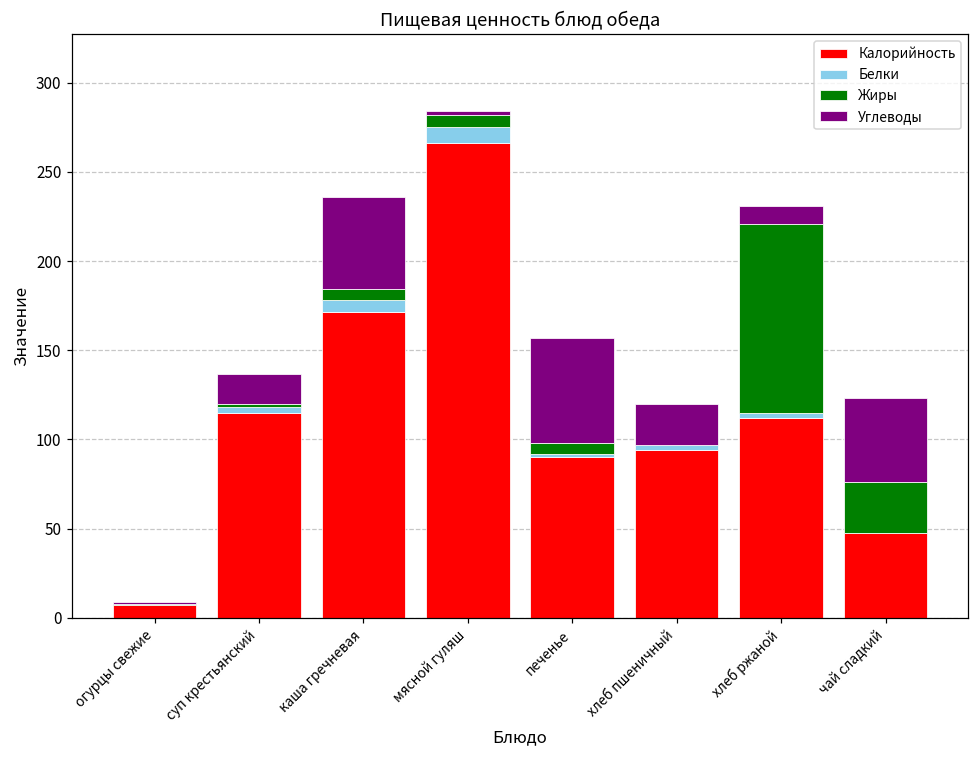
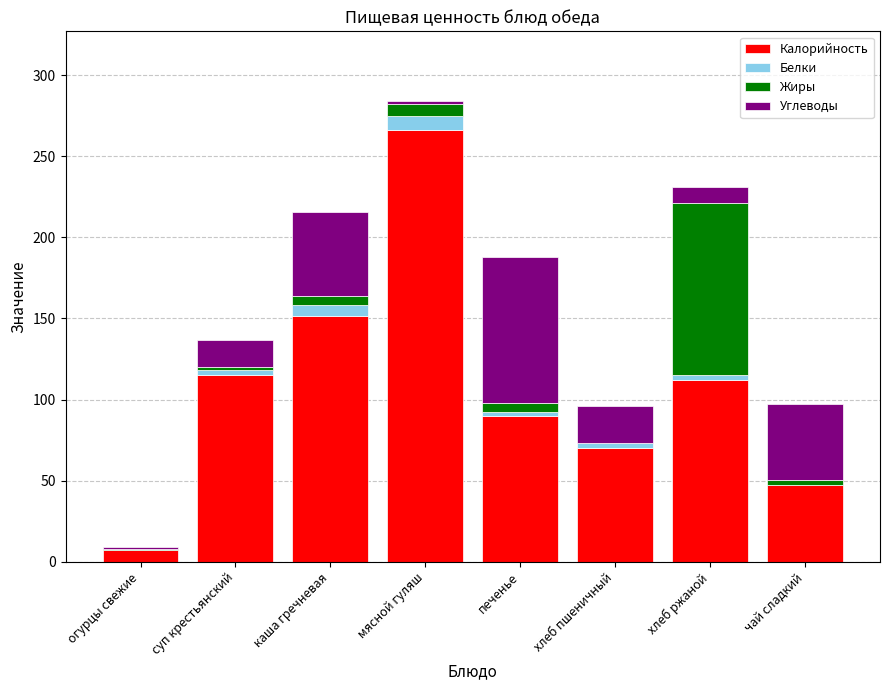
Калорийность, каша гречневая: 172 -> 151
Углеводы, печенье: 59 -> 90
Калорийность, хлеб пшеничный: 94 -> 70
Жиры, чай сладкий: 29 -> 3
